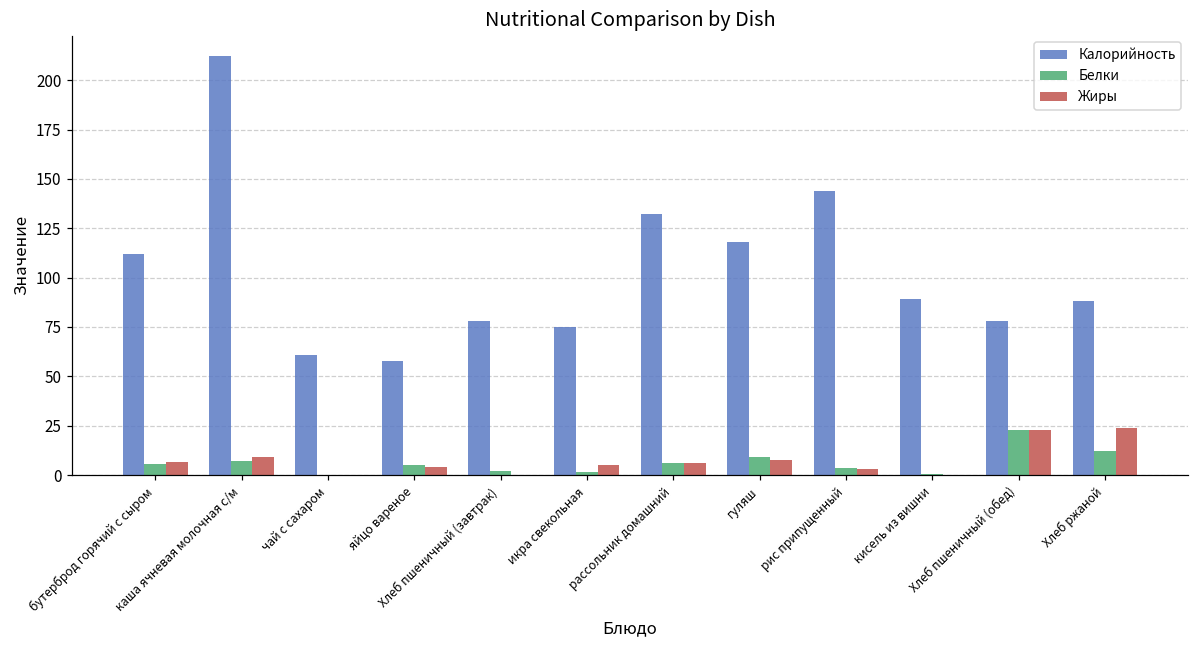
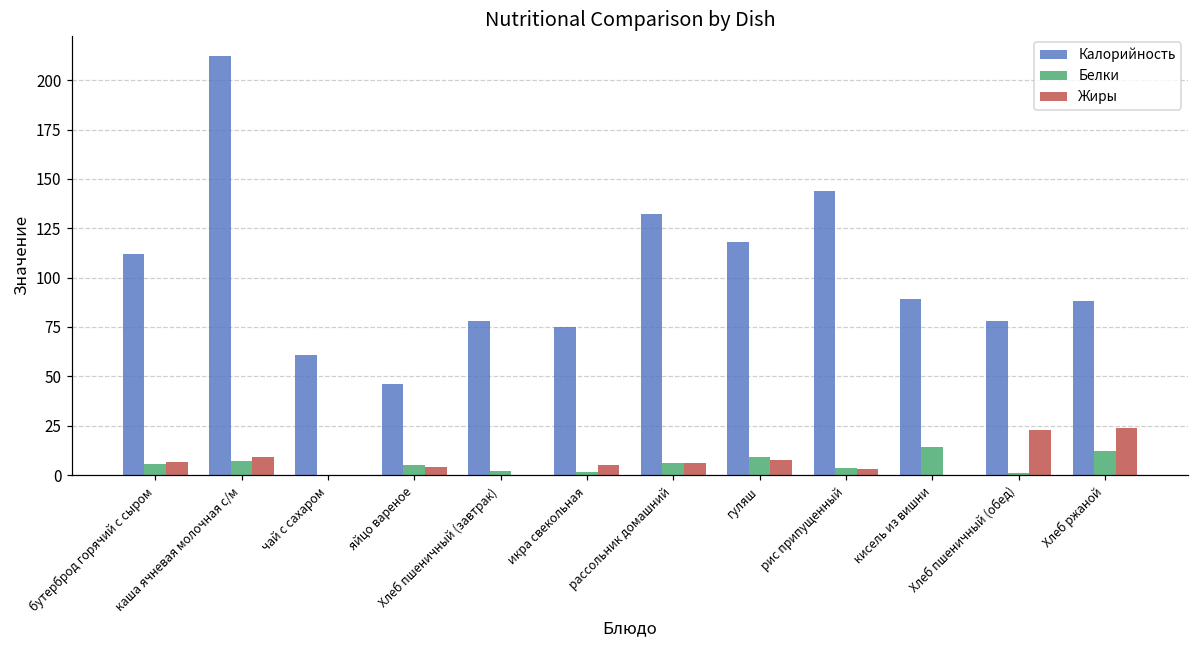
Калорийность, яйцо вареное: 58 -> 46
Белки, кисель из вишни: 0 -> 14
Белки, Хлеб пшеничный (обед): 23 -> 1
